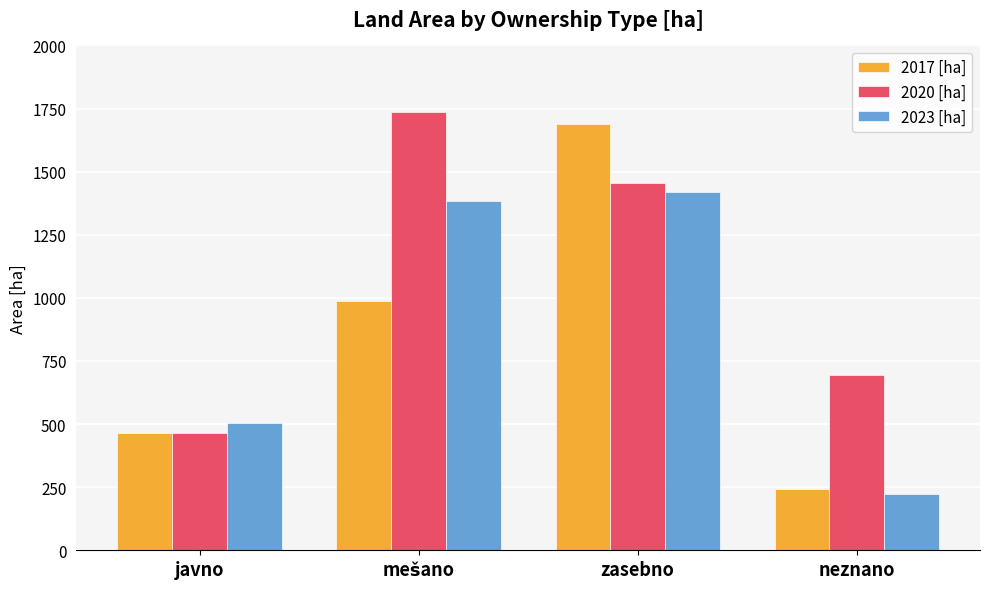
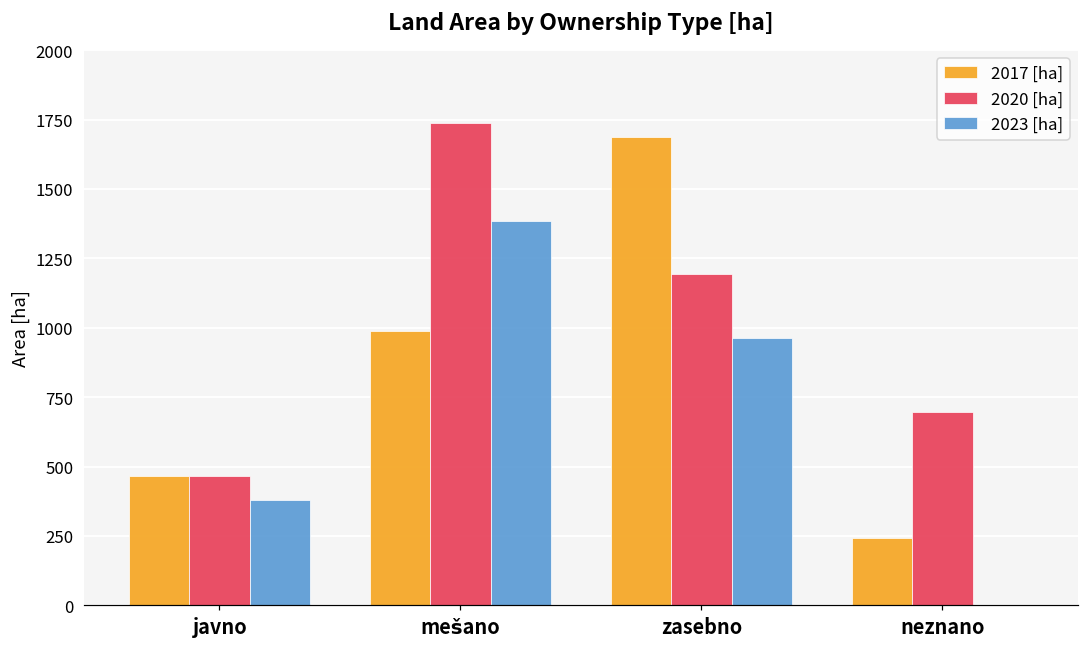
2023 [ha], javno: 510 -> 380
2020 [ha], zasebno: 1460 -> 1190
2023 [ha], zasebno: 1420 -> 960
2023 [ha], neznano: 220 -> 0
